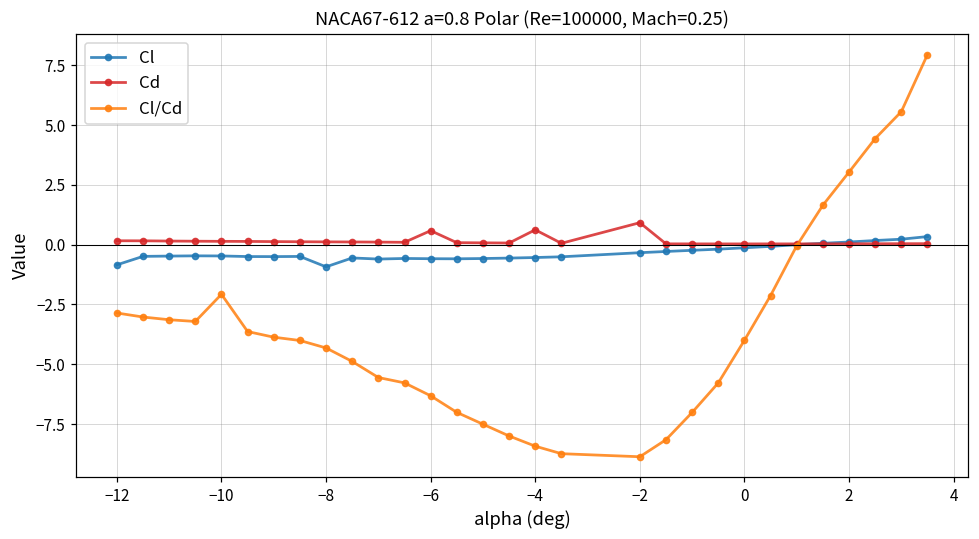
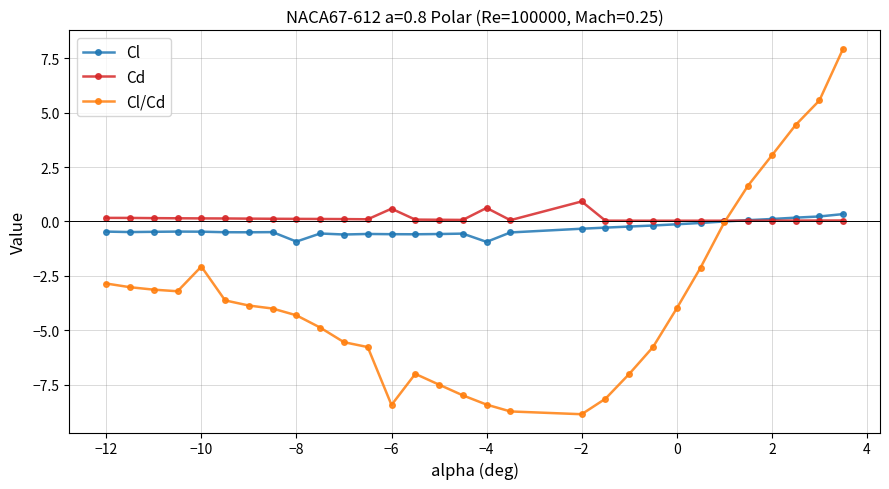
Cl, −12: -0.8 -> -0.5
Cl/Cd, −6: -6.3 -> -8.4
Cl, −4: -0.5 -> -0.9
